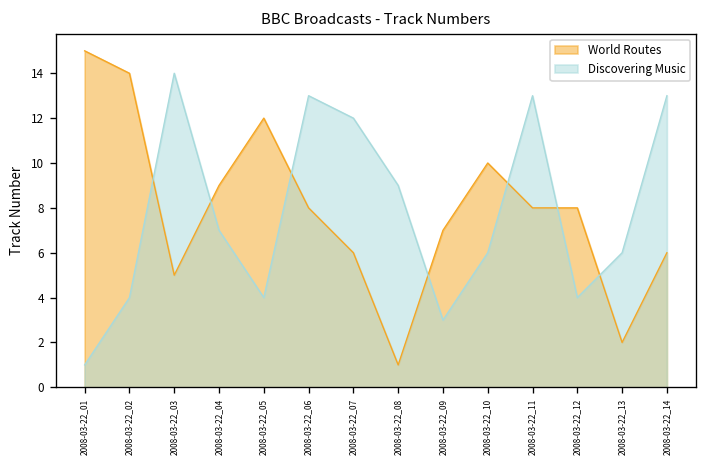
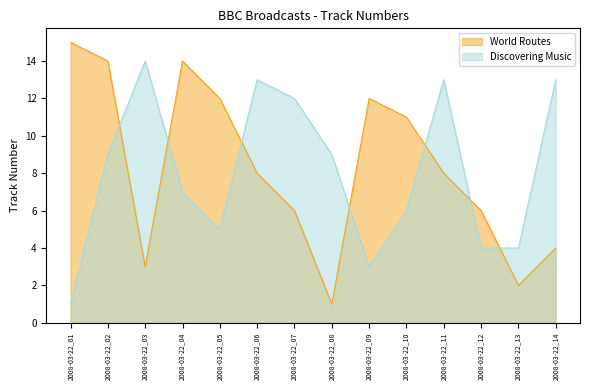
Discovering Music, 2008-03-22_02: 4 -> 9
World Routes, 2008-03-22_03: 5 -> 3
World Routes, 2008-03-22_04: 9 -> 14
Discovering Music, 2008-03-22_05: 4 -> 5
World Routes, 2008-03-22_09: 7 -> 12
World Routes, 2008-03-22_10: 10 -> 11
World Routes, 2008-03-22_12: 8 -> 6
Discovering Music, 2008-03-22_13: 6 -> 4
World Routes, 2008-03-22_14: 6 -> 4
